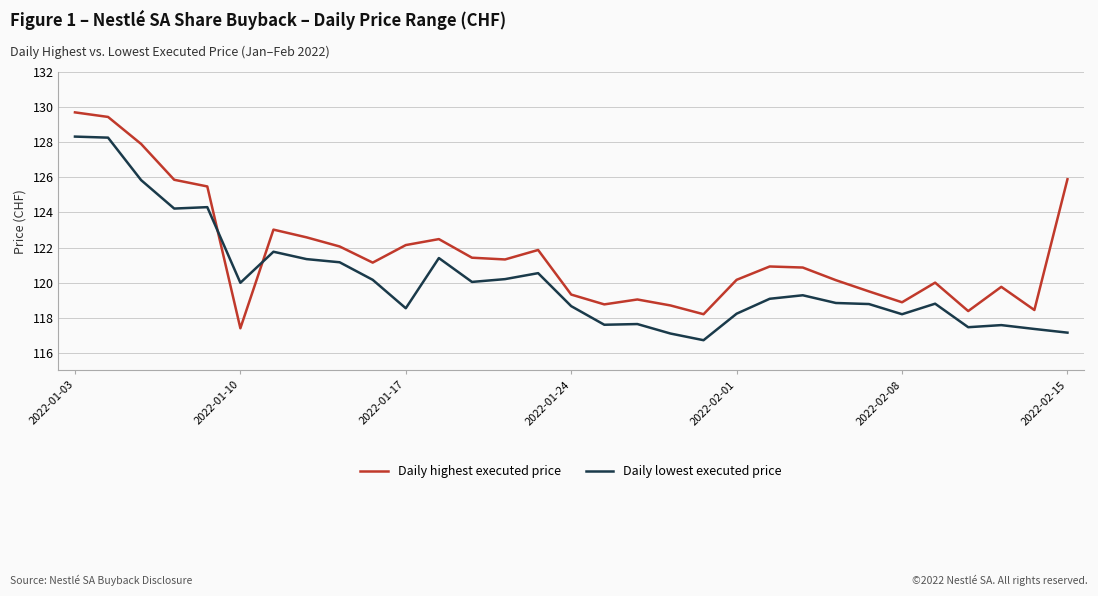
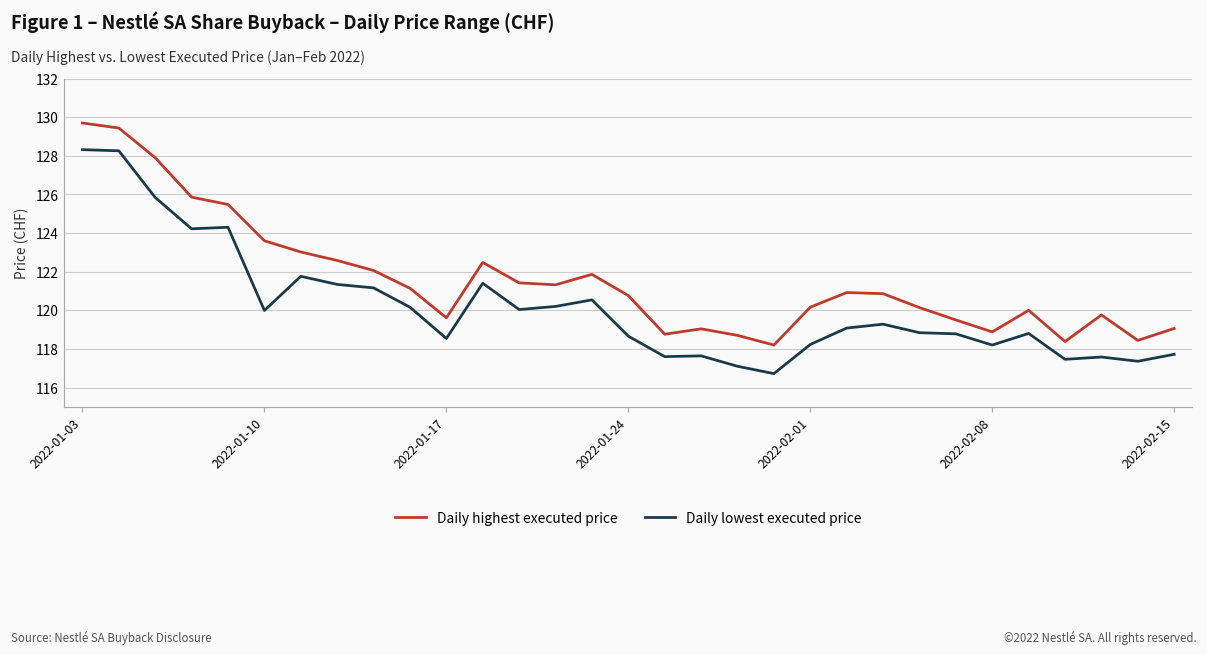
Daily highest executed price, 2022-01-10: 117.4 -> 123.6
Daily highest executed price, 2022-01-17: 122.1 -> 119.6
Daily highest executed price, 2022-01-24: 119.3 -> 120.8
Daily highest executed price, 2022-02-15: 125.9 -> 119.1
Daily lowest executed price, 2022-02-15: 117.2 -> 117.7
